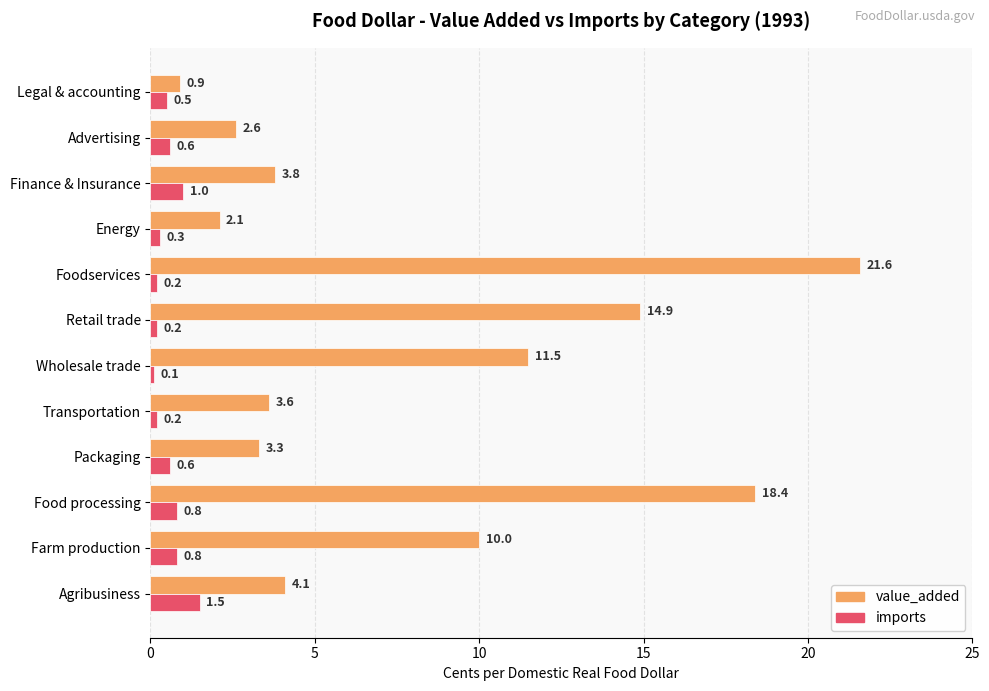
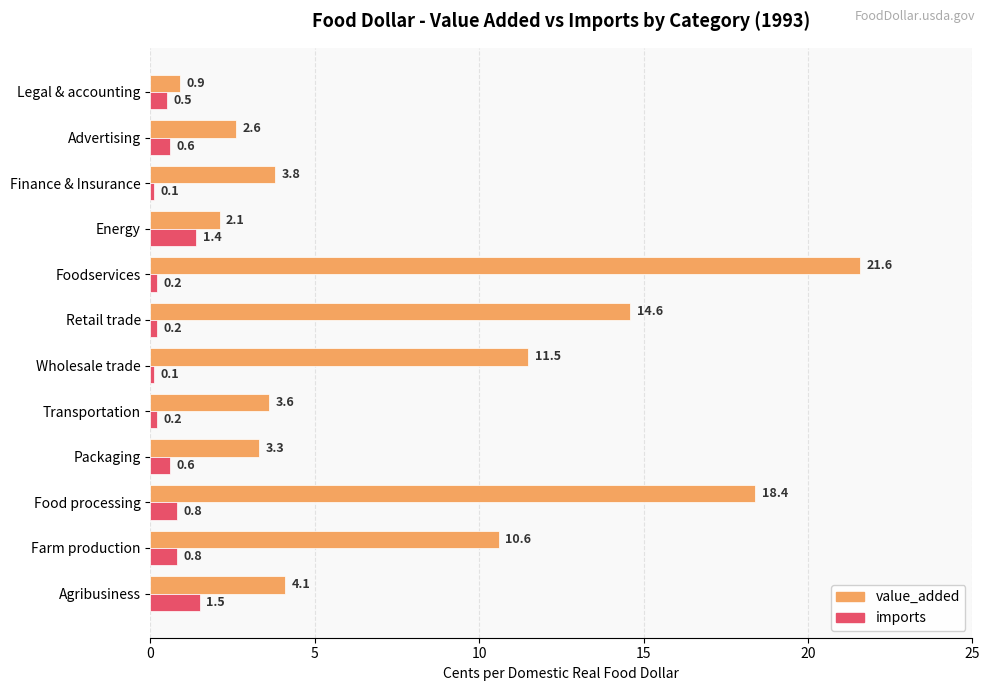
imports, Finance & Insurance: 1.0 -> 0.1
imports, Energy: 0.3 -> 1.4
value_added, Retail trade: 14.9 -> 14.6
value_added, Farm production: 10.0 -> 10.6
